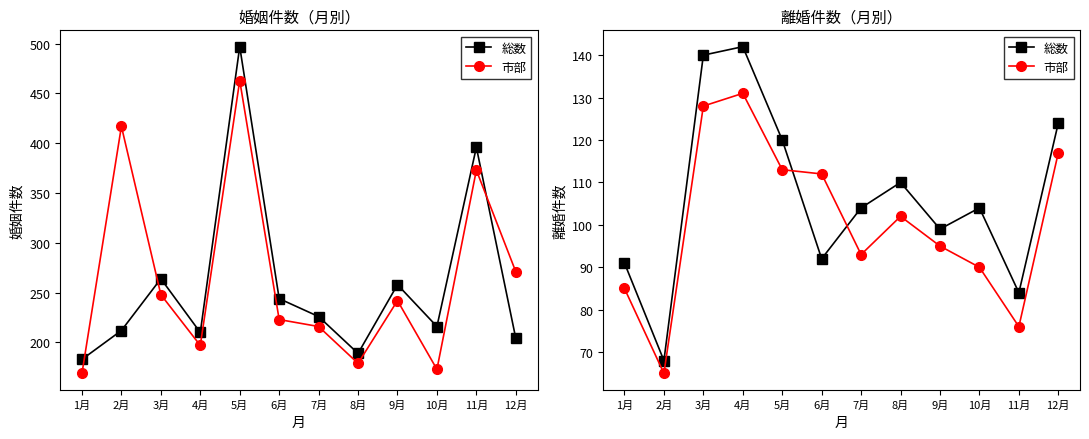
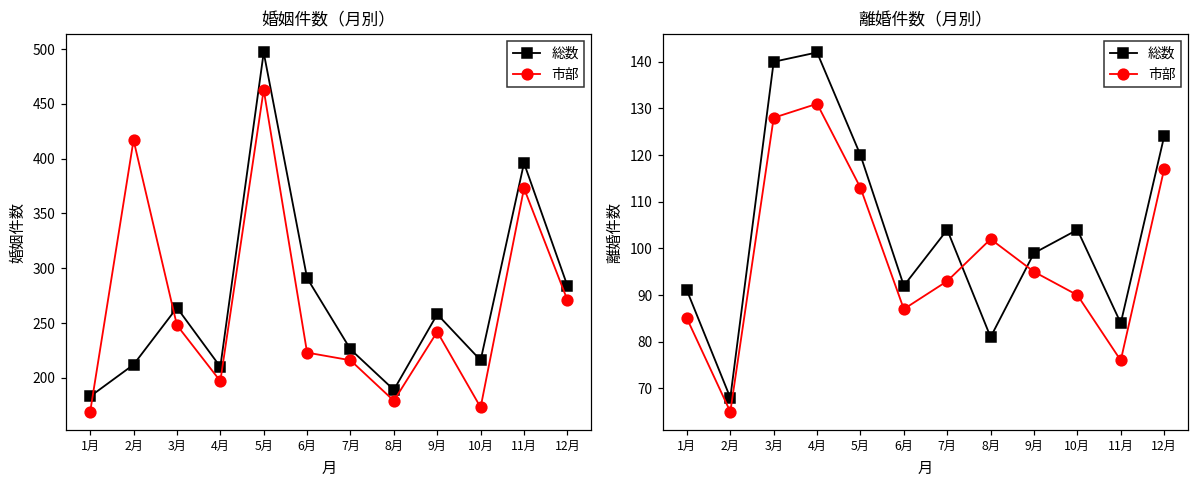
婚姻件数（月別）, 総数, 6月: 240 -> 290
婚姻件数（月別）, 総数, 12月: 200 -> 280
離婚件数（月別）, 市部, 6月: 112 -> 87
離婚件数（月別）, 総数, 8月: 110 -> 81
